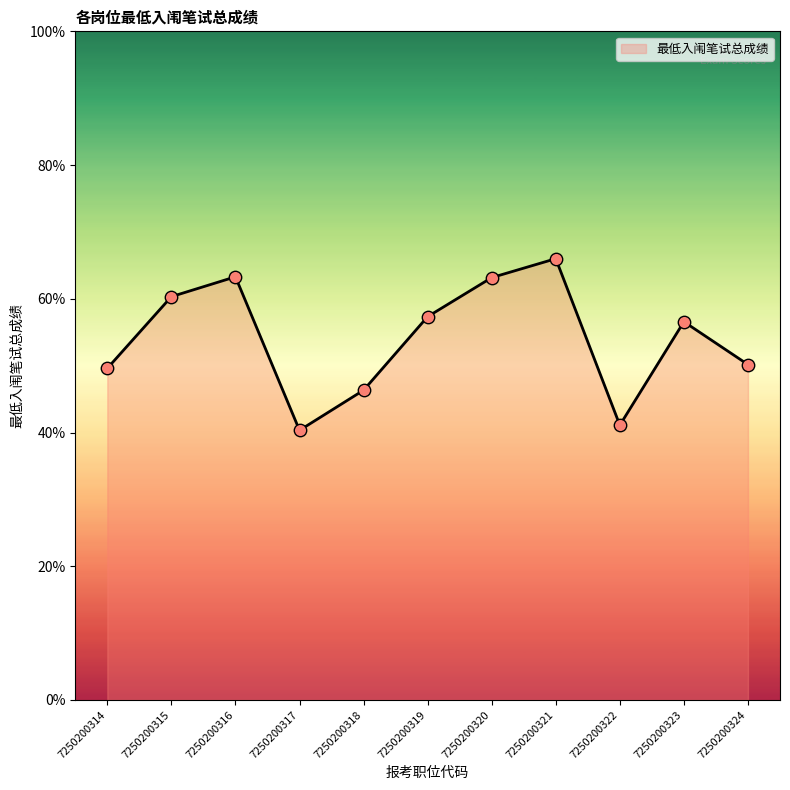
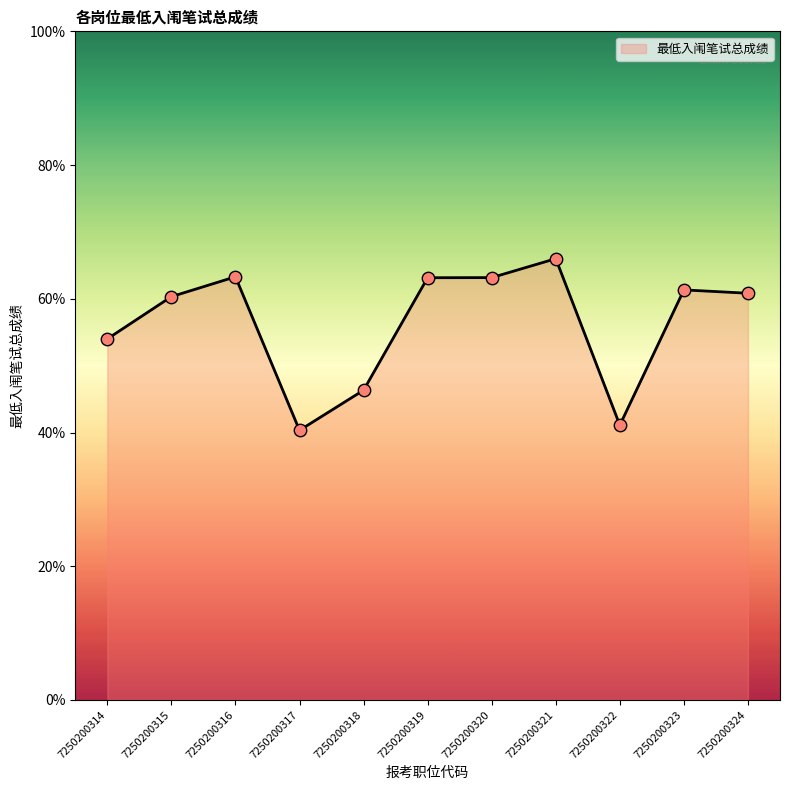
7250200314: 50% -> 54%
7250200319: 57% -> 63%
7250200323: 57% -> 61%
7250200324: 50% -> 61%
